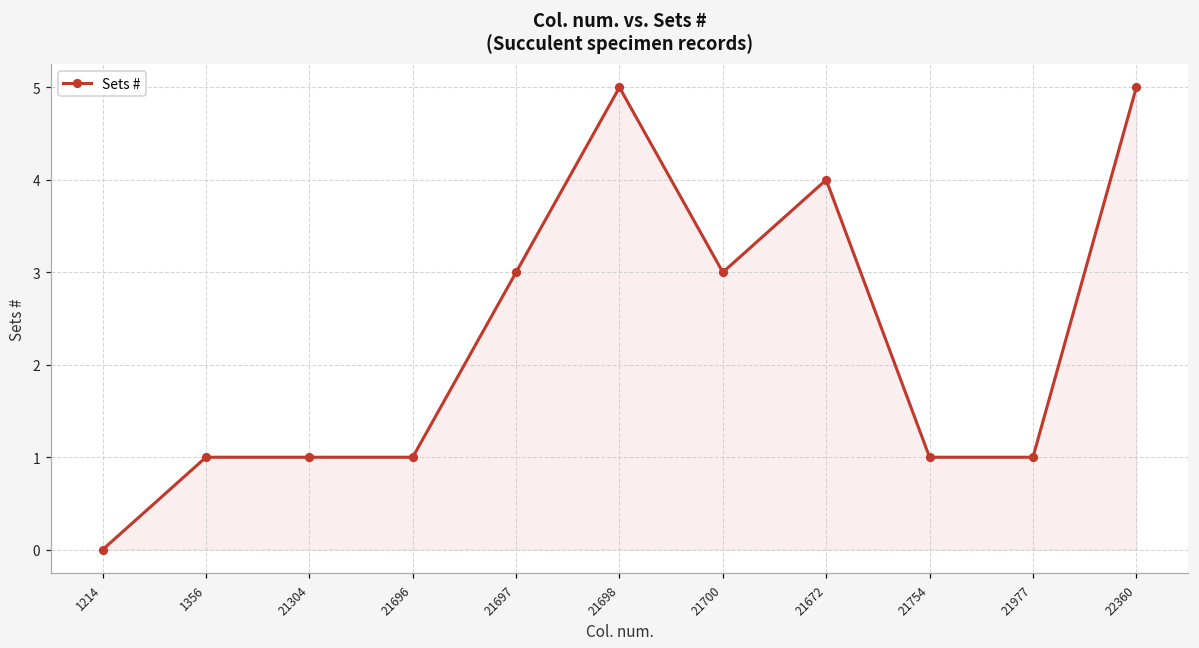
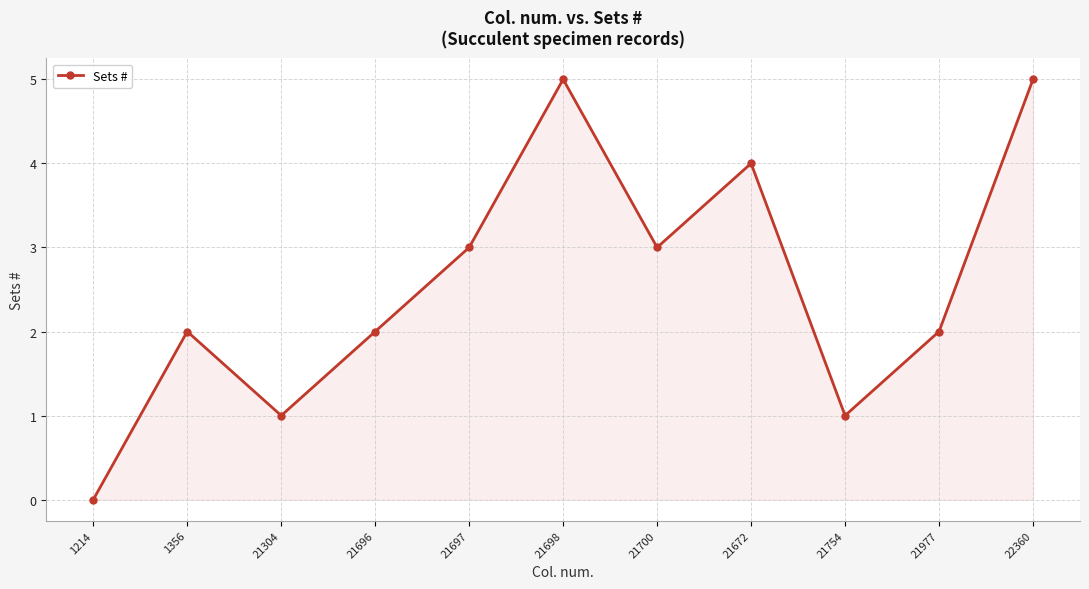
1356: 1 -> 2
21696: 1 -> 2
21977: 1 -> 2
